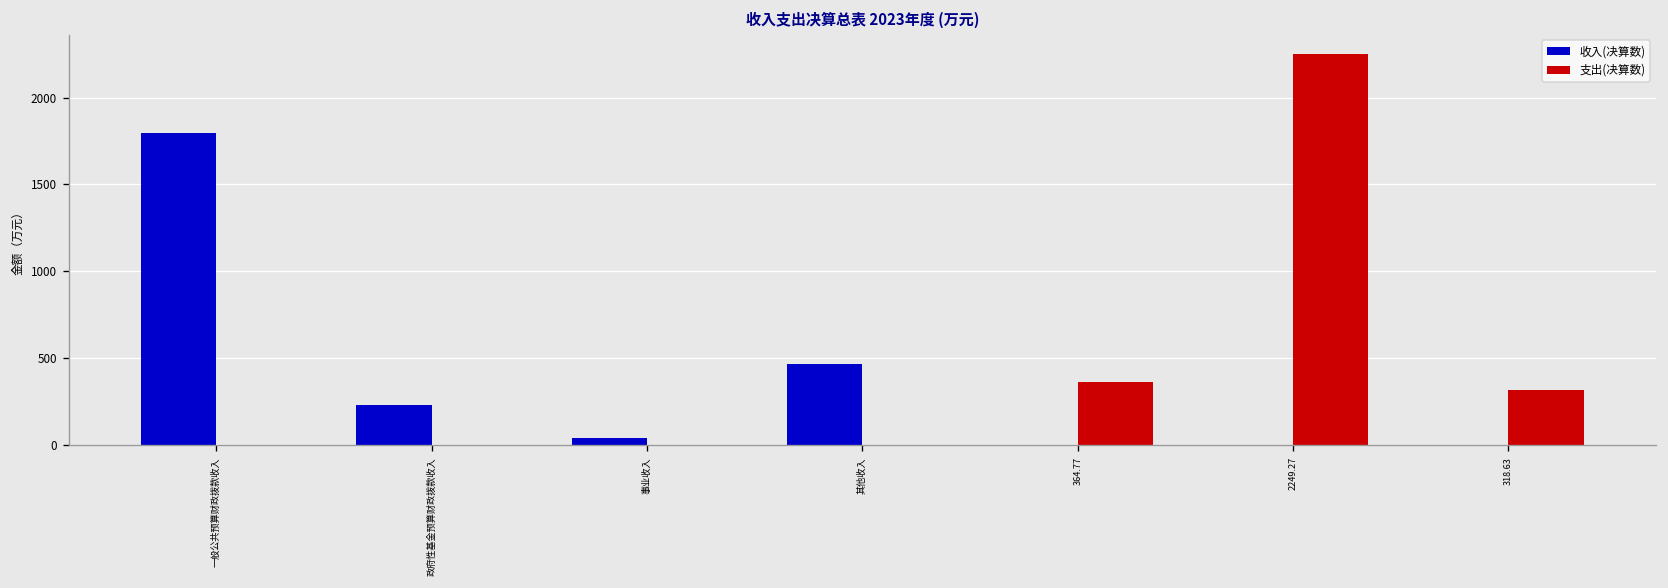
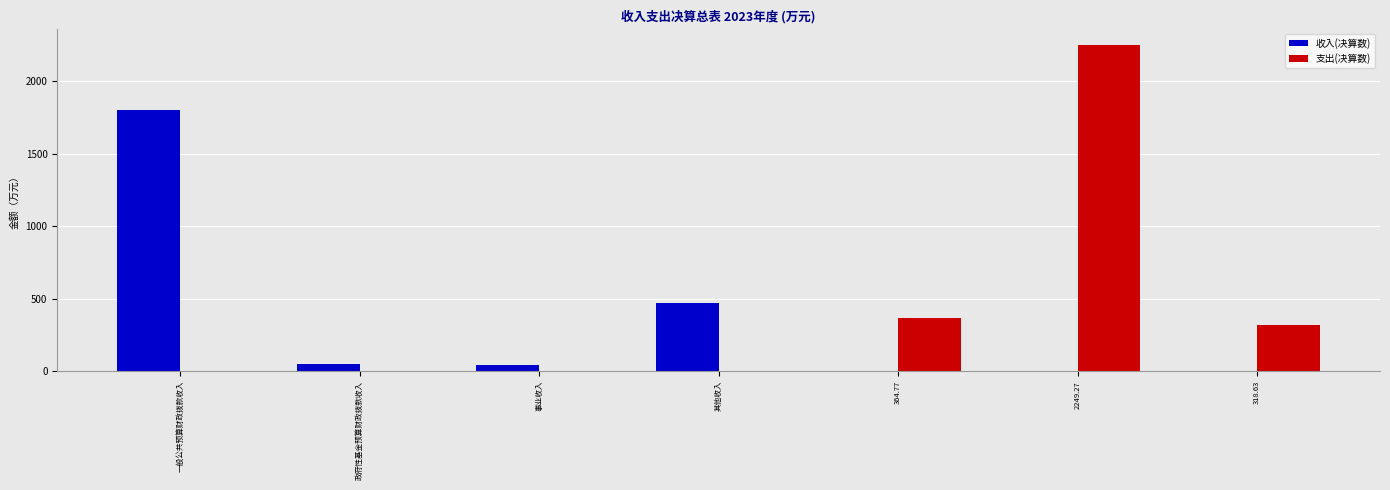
收入(决算数), 政府性基金预算财政拨款收入: 230 -> 50
